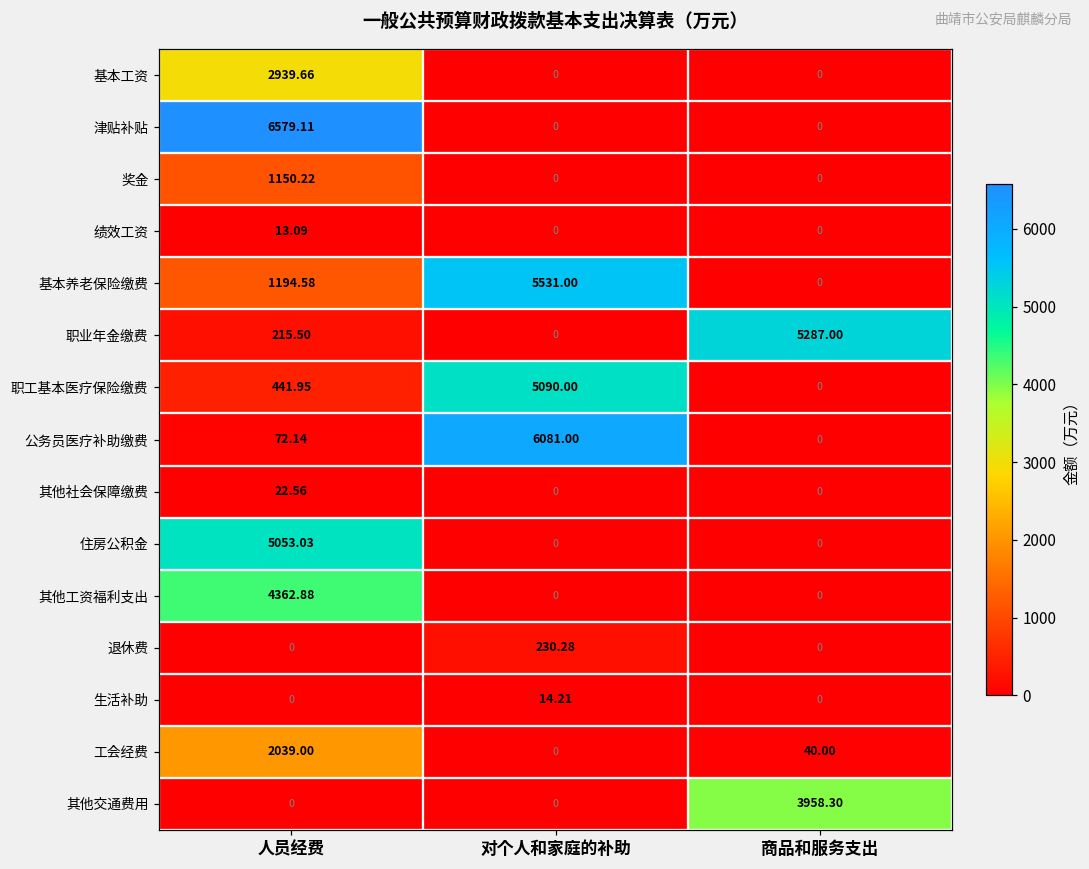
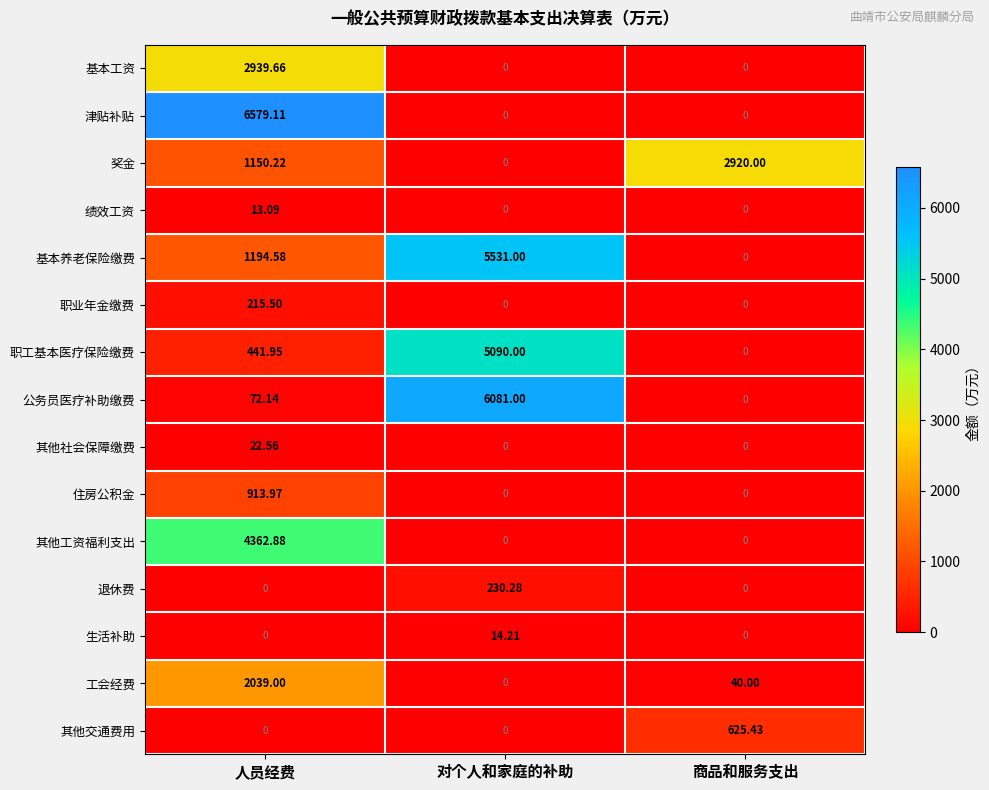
奖金, 商品和服务支出: 0 -> 2920.00
职业年金缴费, 商品和服务支出: 5287.00 -> 0
住房公积金, 人员经费: 5053.03 -> 913.97
其他交通费用, 商品和服务支出: 3958.30 -> 625.43
